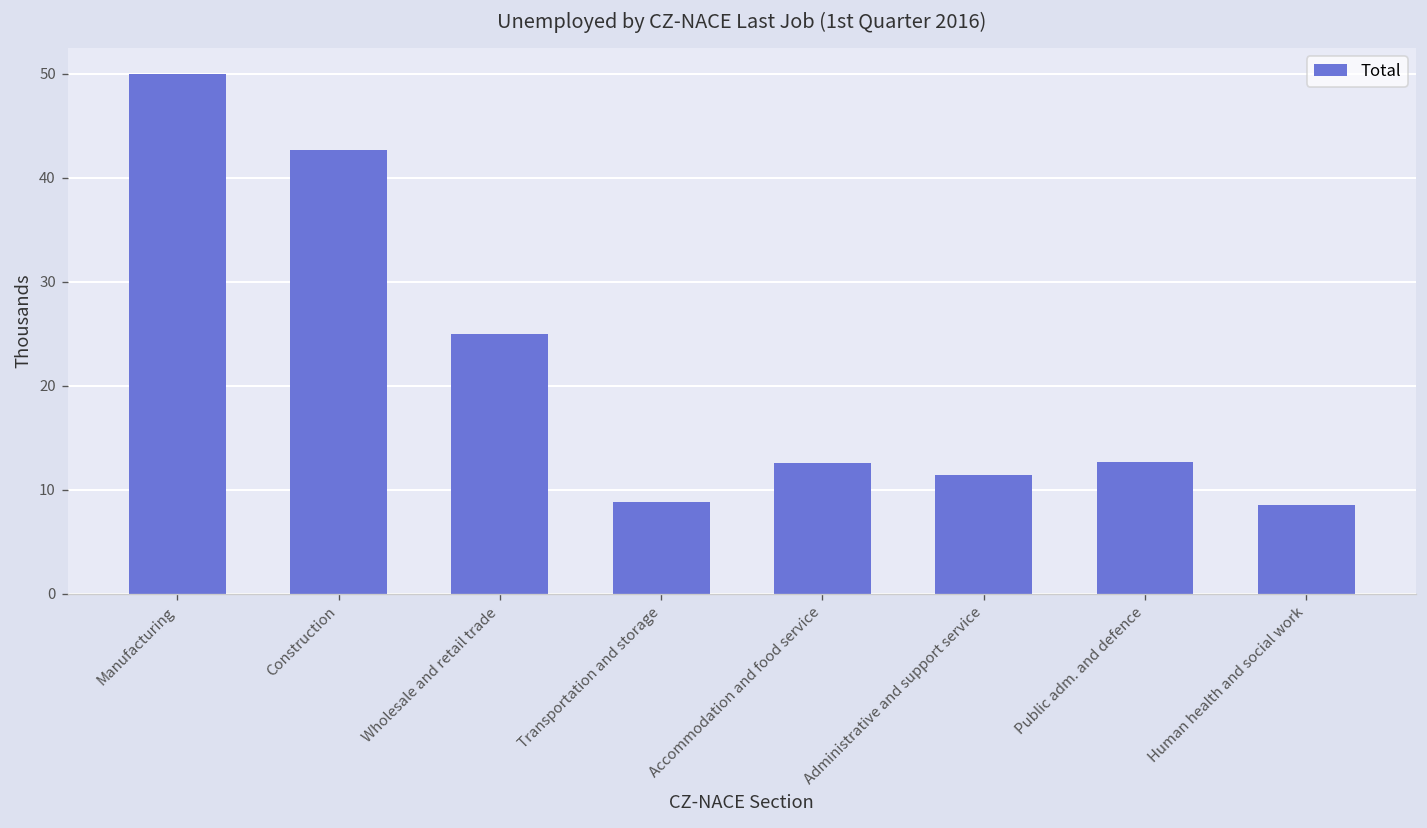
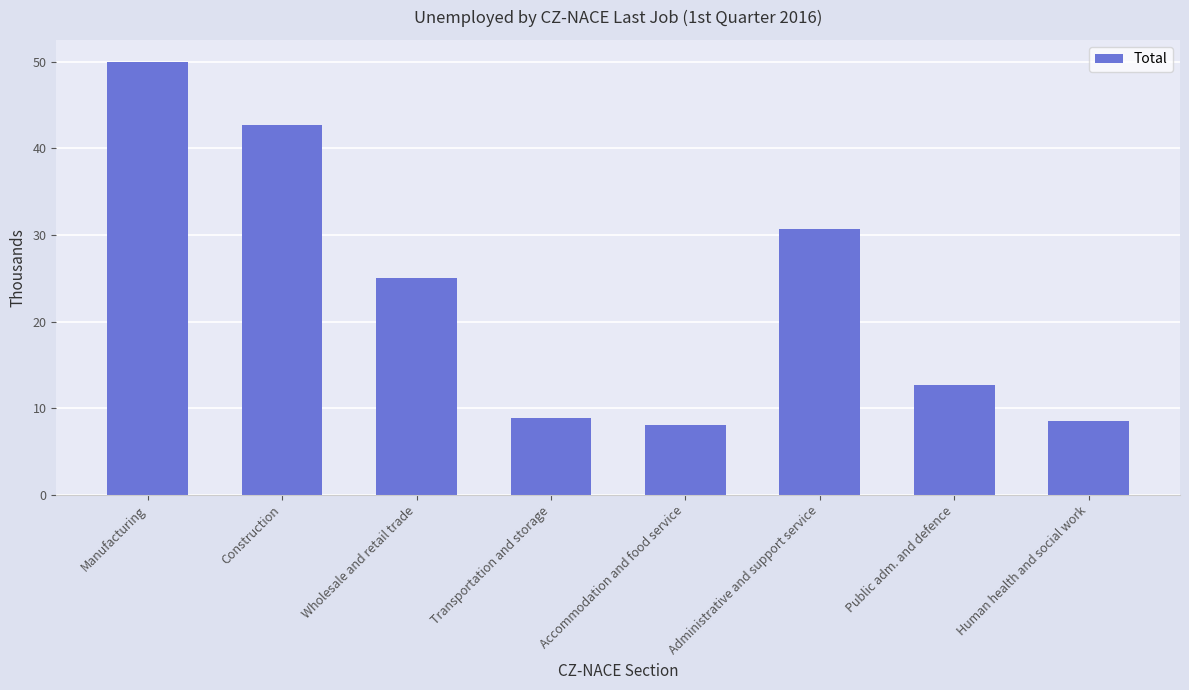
Accommodation and food service: 13 -> 8
Administrative and support service: 11 -> 31
